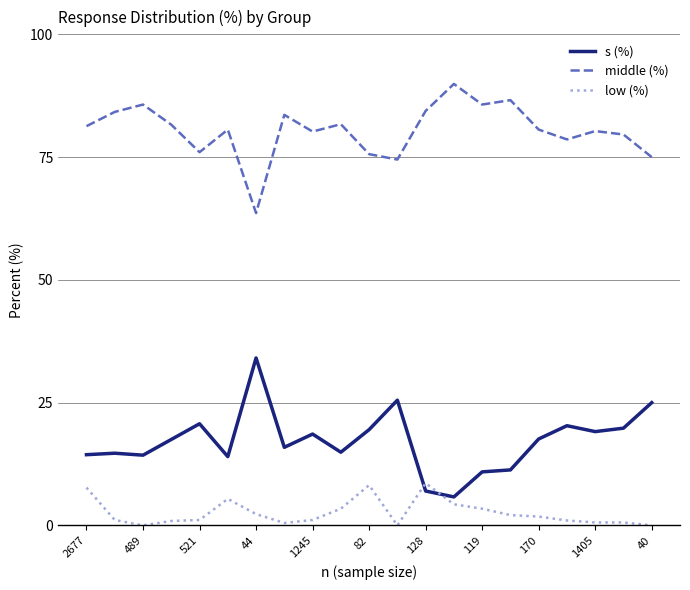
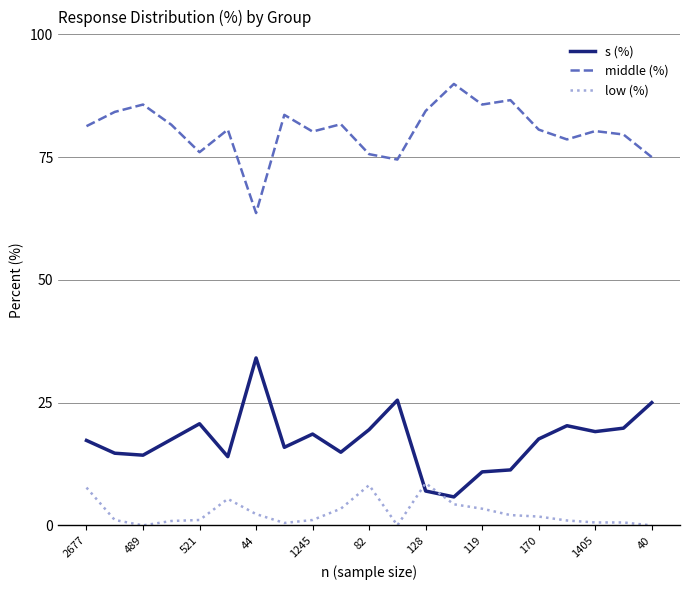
s (%), 2677: 14 -> 17
